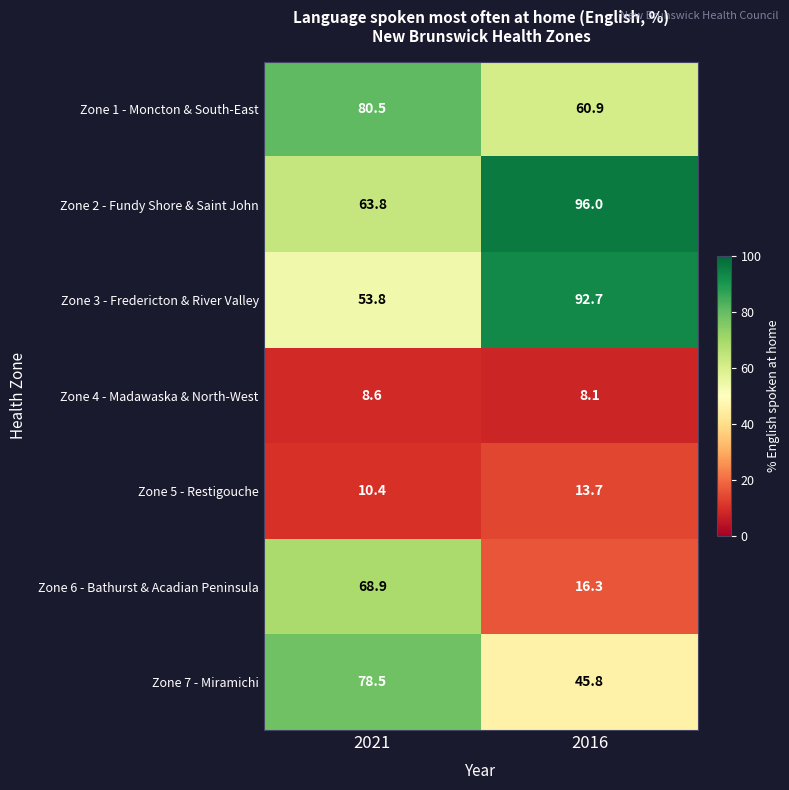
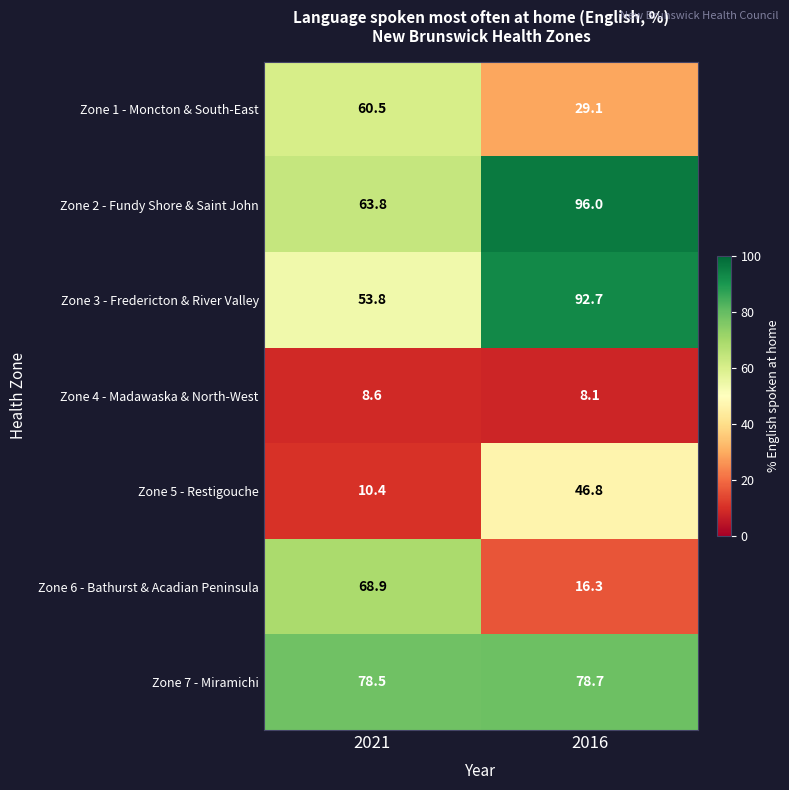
Zone 1 - Moncton & South-East, 2021: 80.5 -> 60.5
Zone 1 - Moncton & South-East, 2016: 60.9 -> 29.1
Zone 5 - Restigouche, 2016: 13.7 -> 46.8
Zone 7 - Miramichi, 2016: 45.8 -> 78.7
